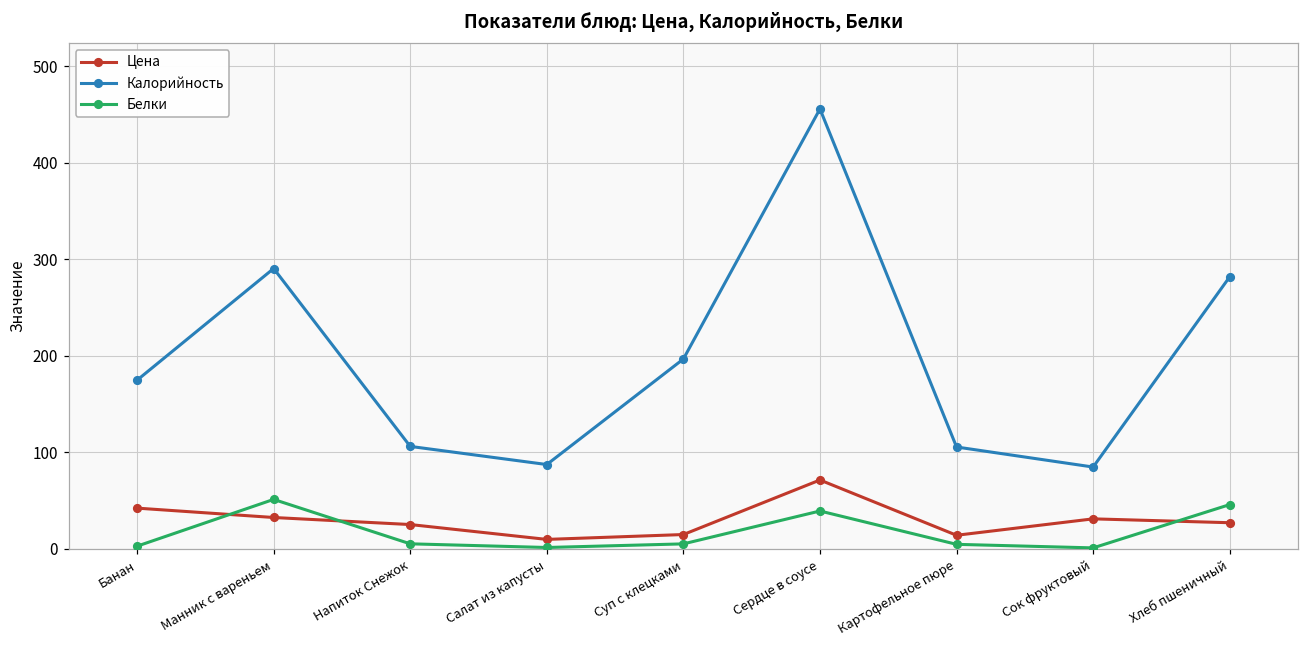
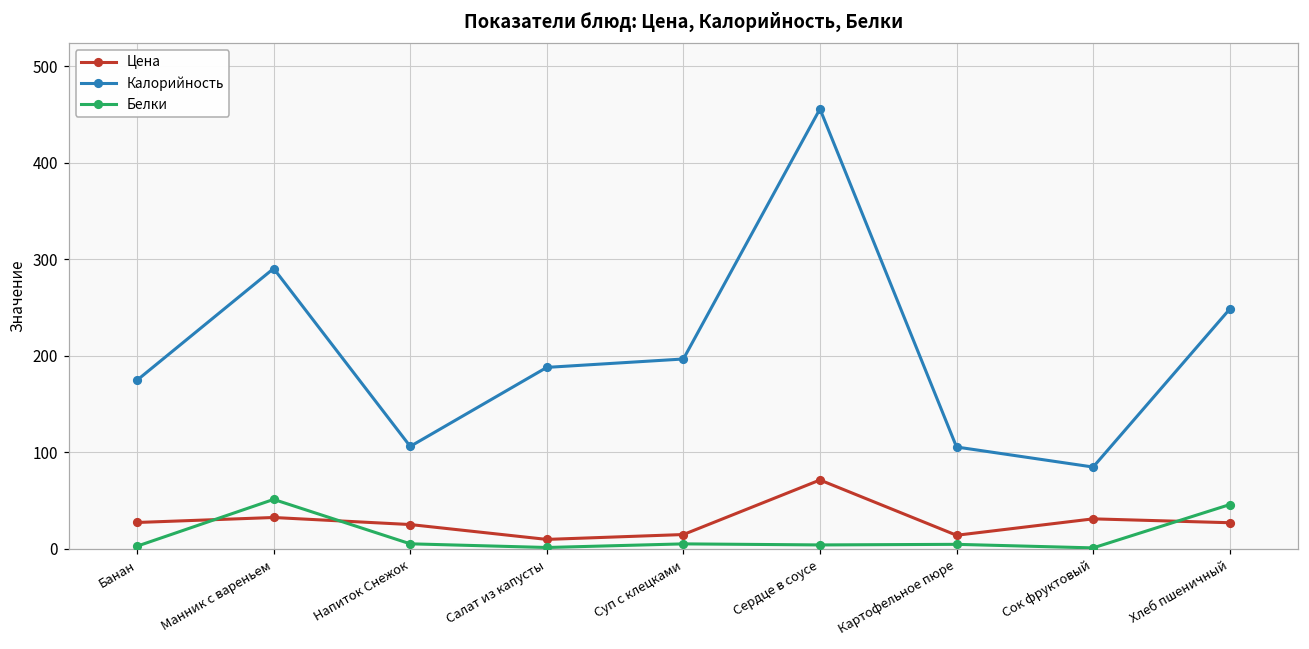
Цена, Банан: 40 -> 30
Калорийность, Салат из капусты: 90 -> 190
Белки, Сердце в соусе: 40 -> 0
Калорийность, Хлеб пшеничный: 280 -> 250
